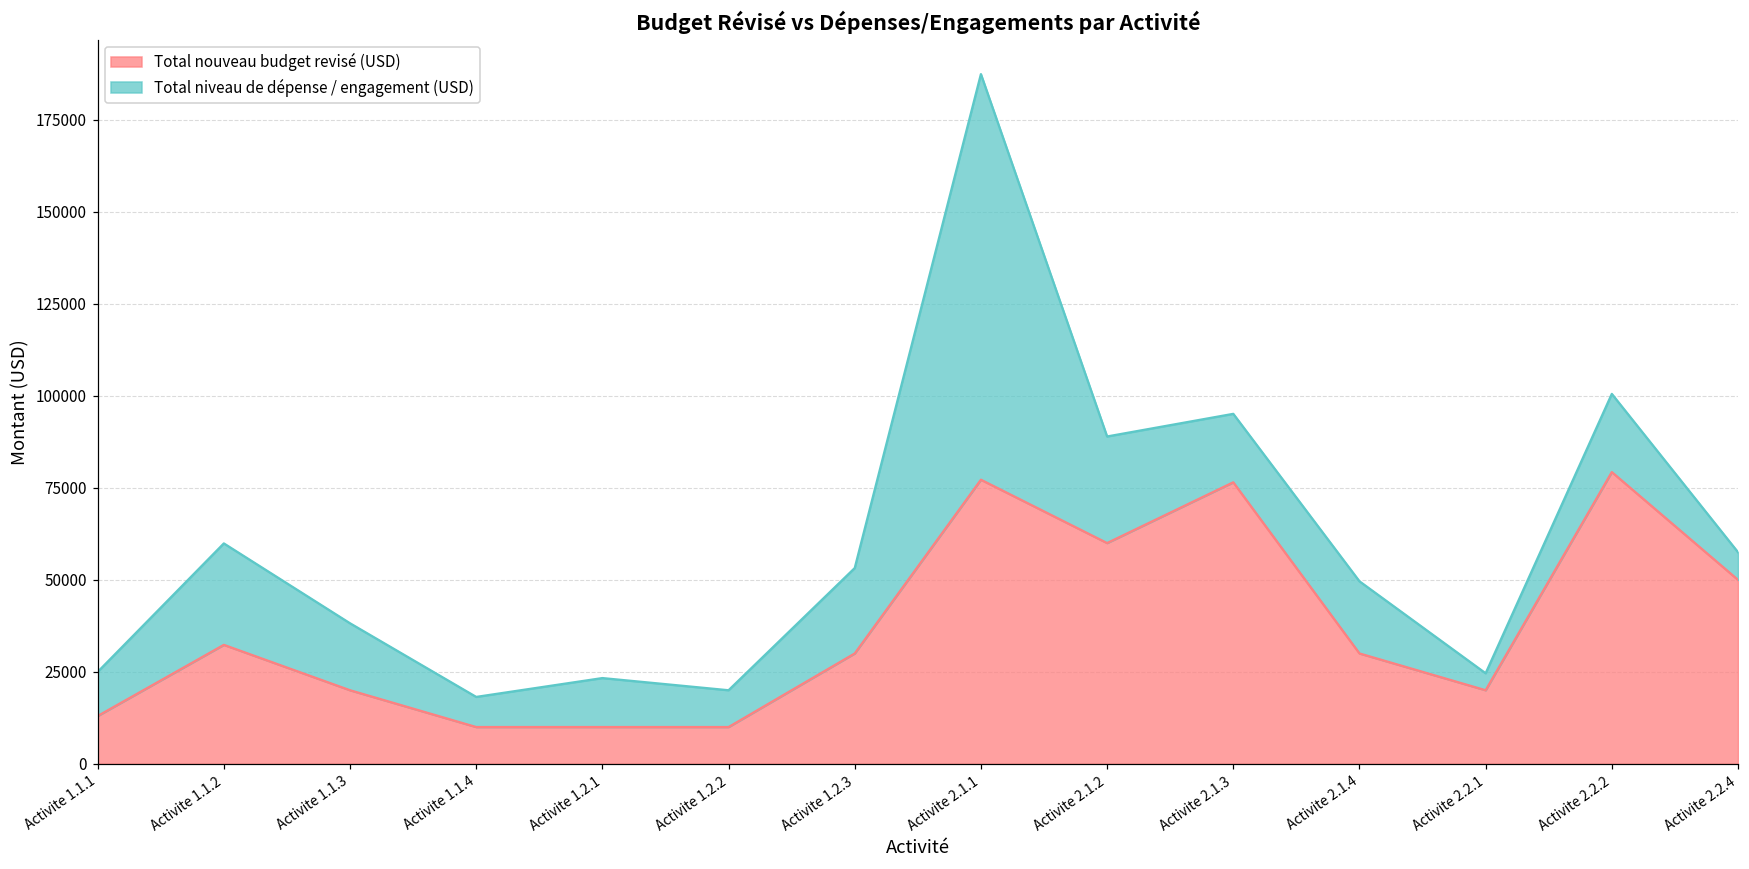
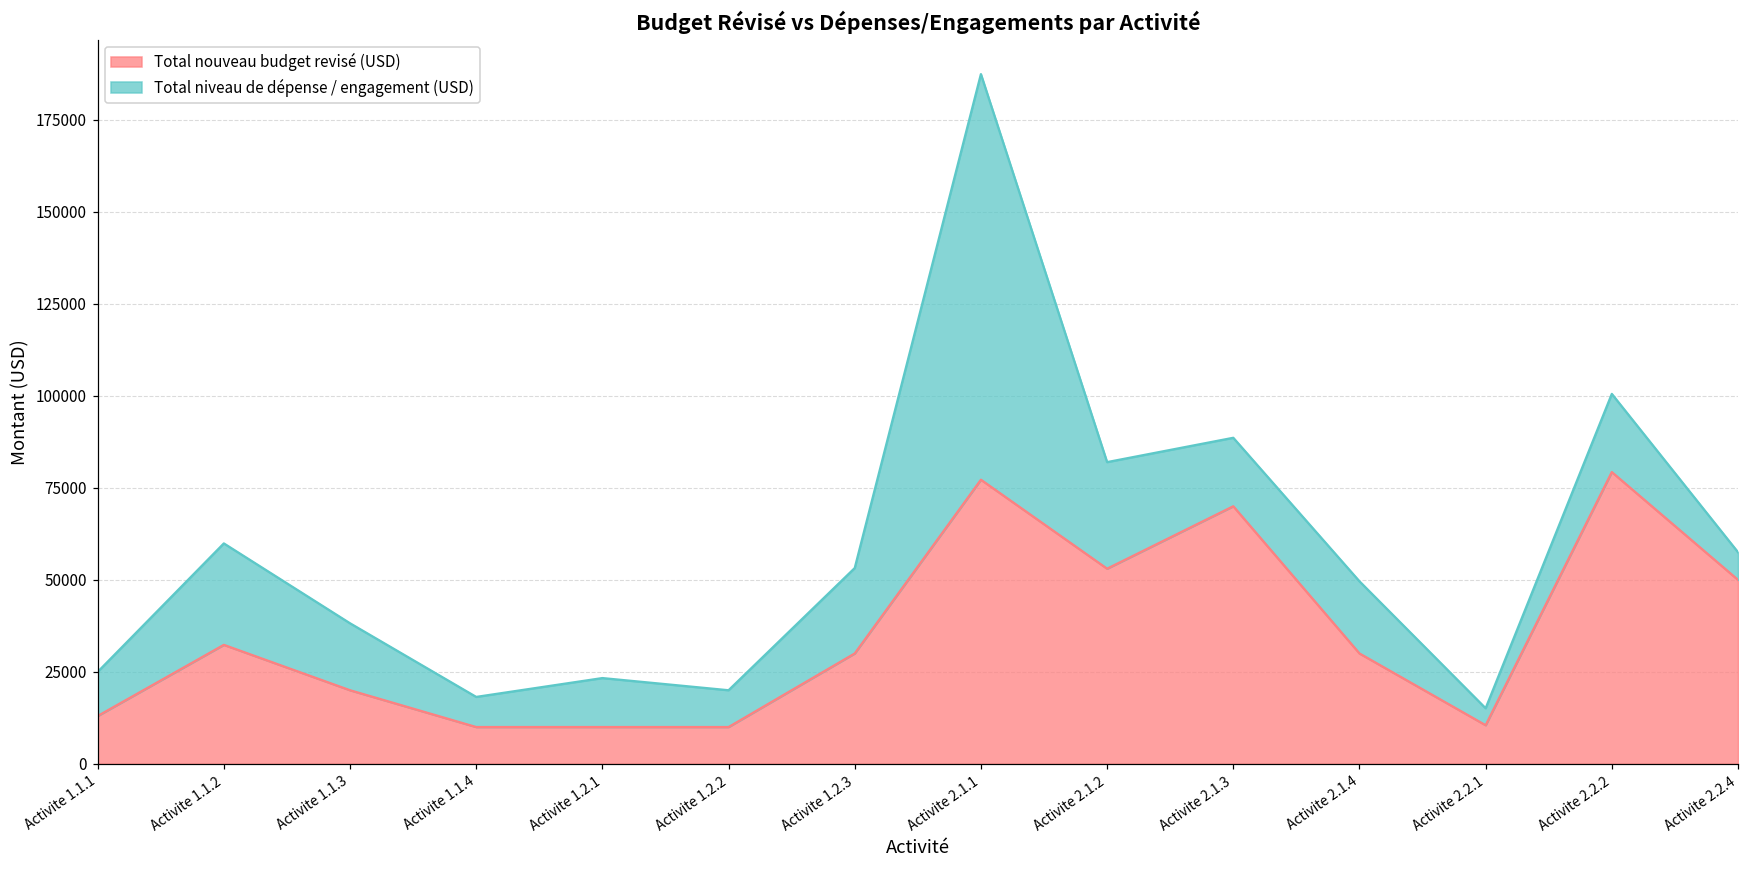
Total nouveau budget revisé (USD), Activite 2.1.2: 60000 -> 53000
Total nouveau budget revisé (USD), Activite 2.1.3: 77000 -> 70000
Total nouveau budget revisé (USD), Activite 2.2.1: 20000 -> 10000
